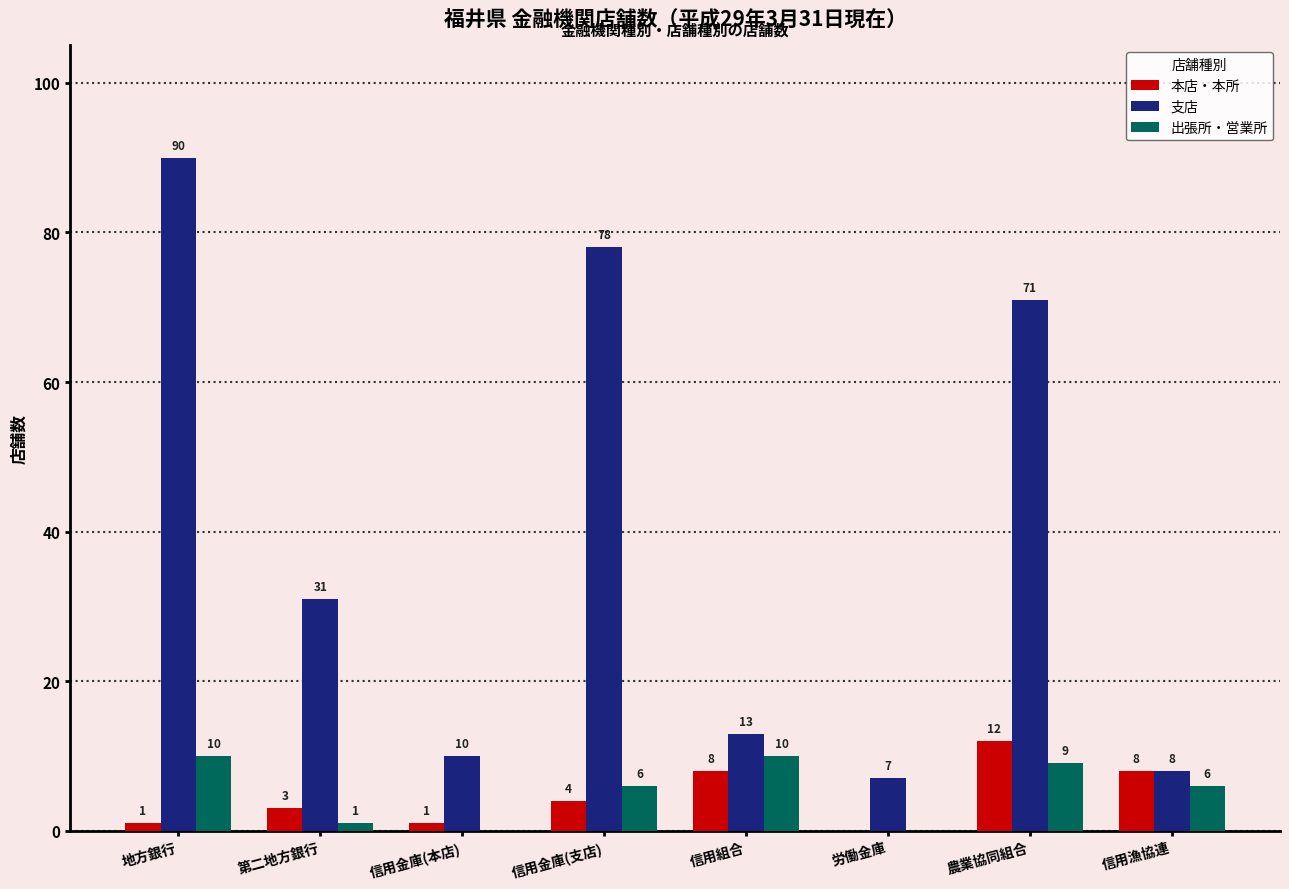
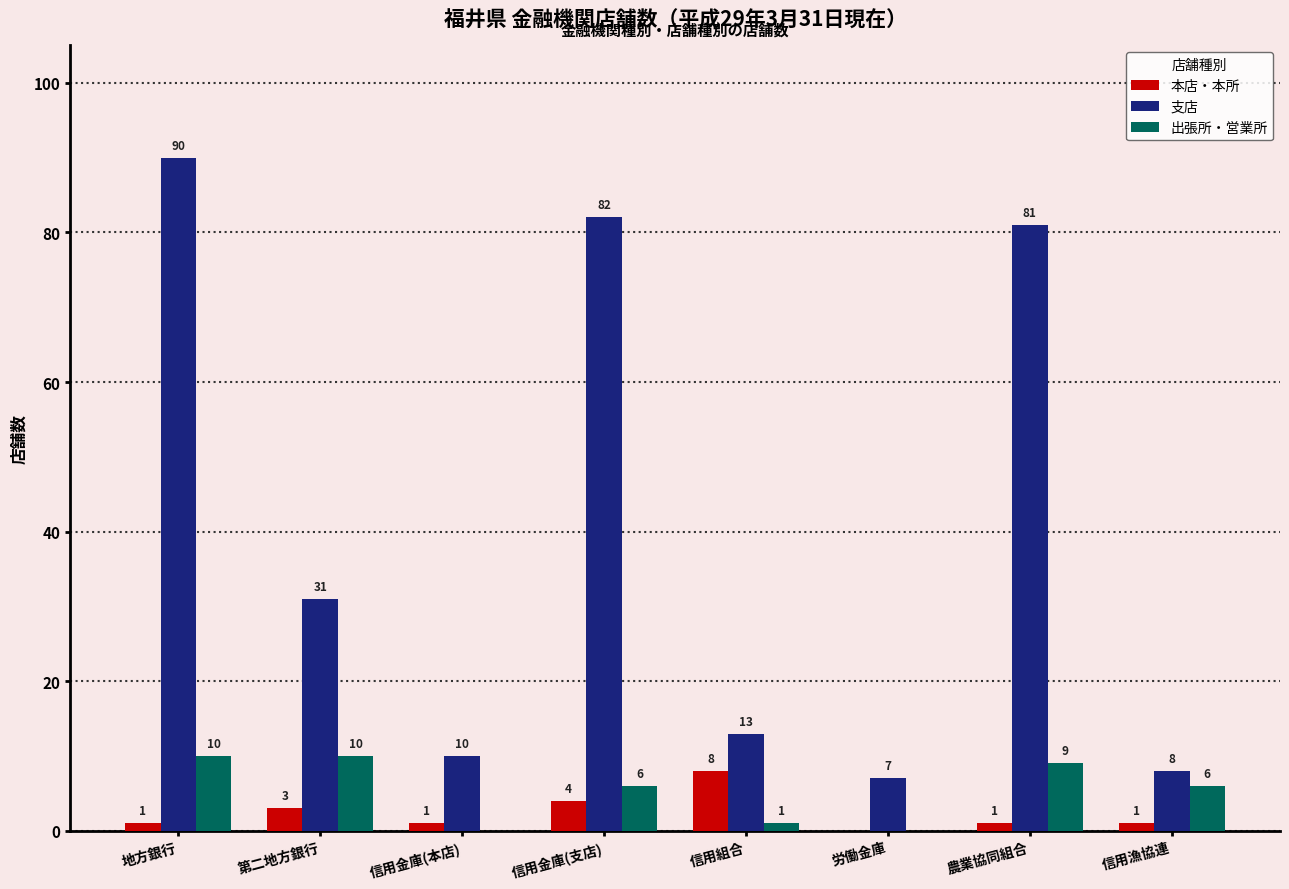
出張所・営業所, 第二地方銀行: 1 -> 10
支店, 信用金庫(支店): 78 -> 82
出張所・営業所, 信用組合: 10 -> 1
本店・本所, 農業協同組合: 12 -> 1
支店, 農業協同組合: 71 -> 81
本店・本所, 信用漁協連: 8 -> 1
